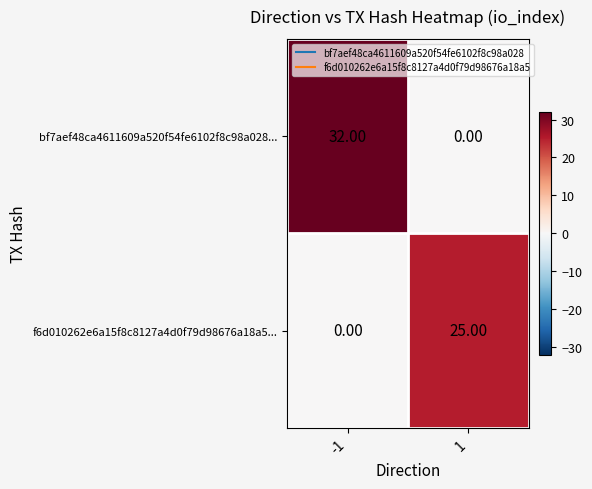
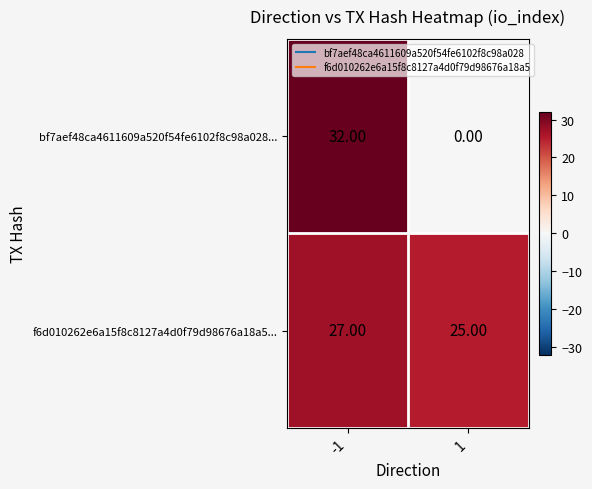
f6d010262e6a15f8c8127a4d0f79d98676a18a5..., -1: 0.00 -> 27.00
